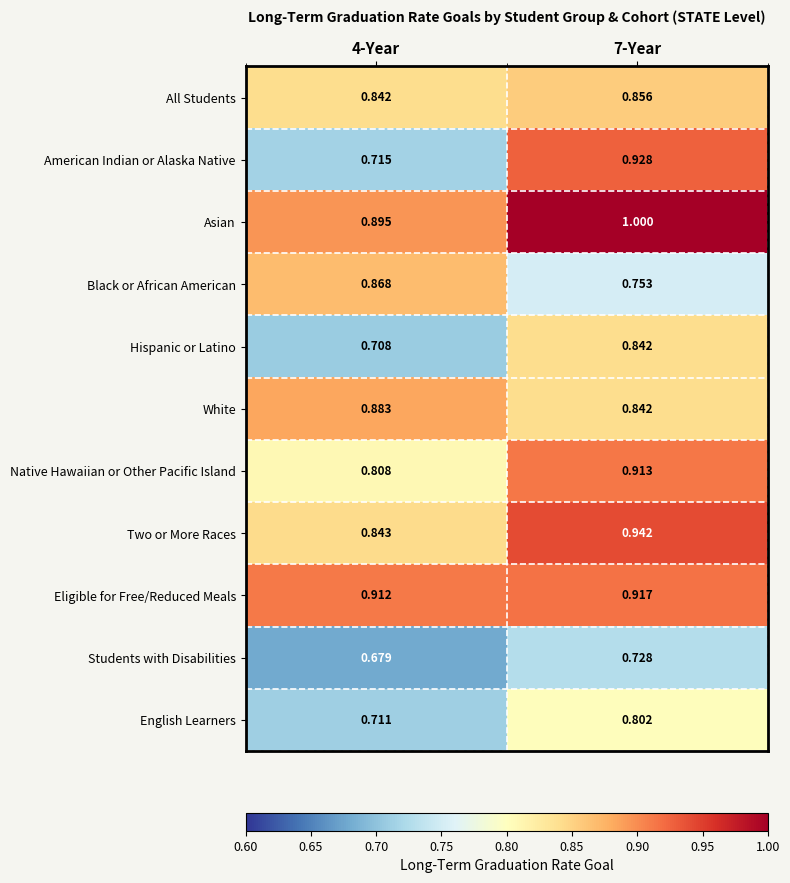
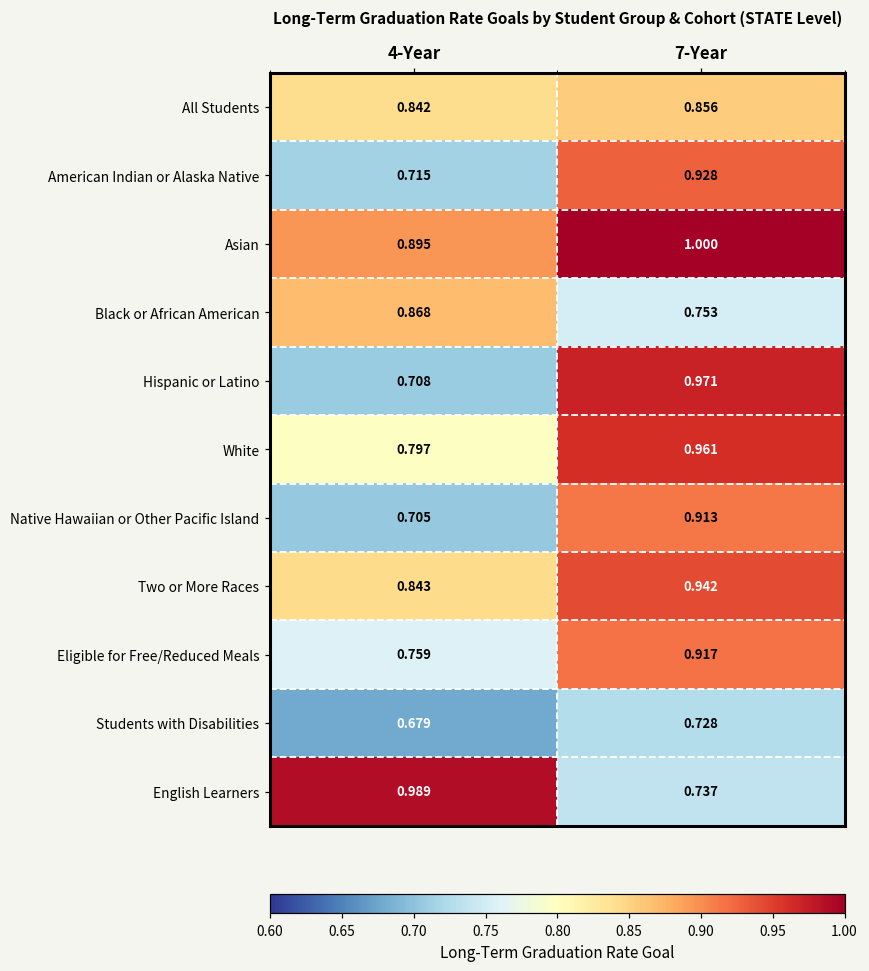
Hispanic or Latino, 7-Year: 0.842 -> 0.971
White, 4-Year: 0.883 -> 0.797
White, 7-Year: 0.842 -> 0.961
Native Hawaiian or Other Pacific Island, 4-Year: 0.808 -> 0.705
Eligible for Free/Reduced Meals, 4-Year: 0.912 -> 0.759
English Learners, 4-Year: 0.711 -> 0.989
English Learners, 7-Year: 0.802 -> 0.737
